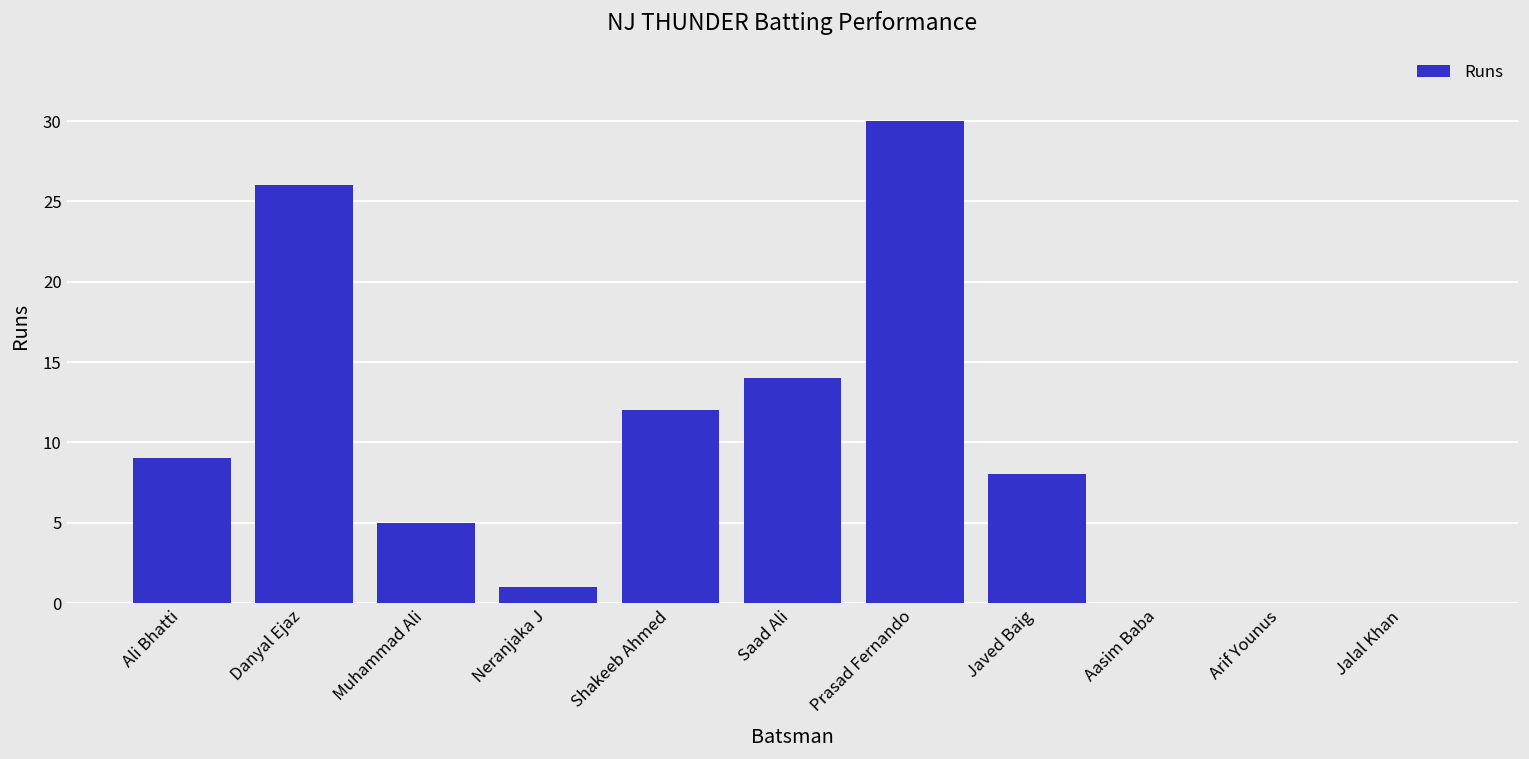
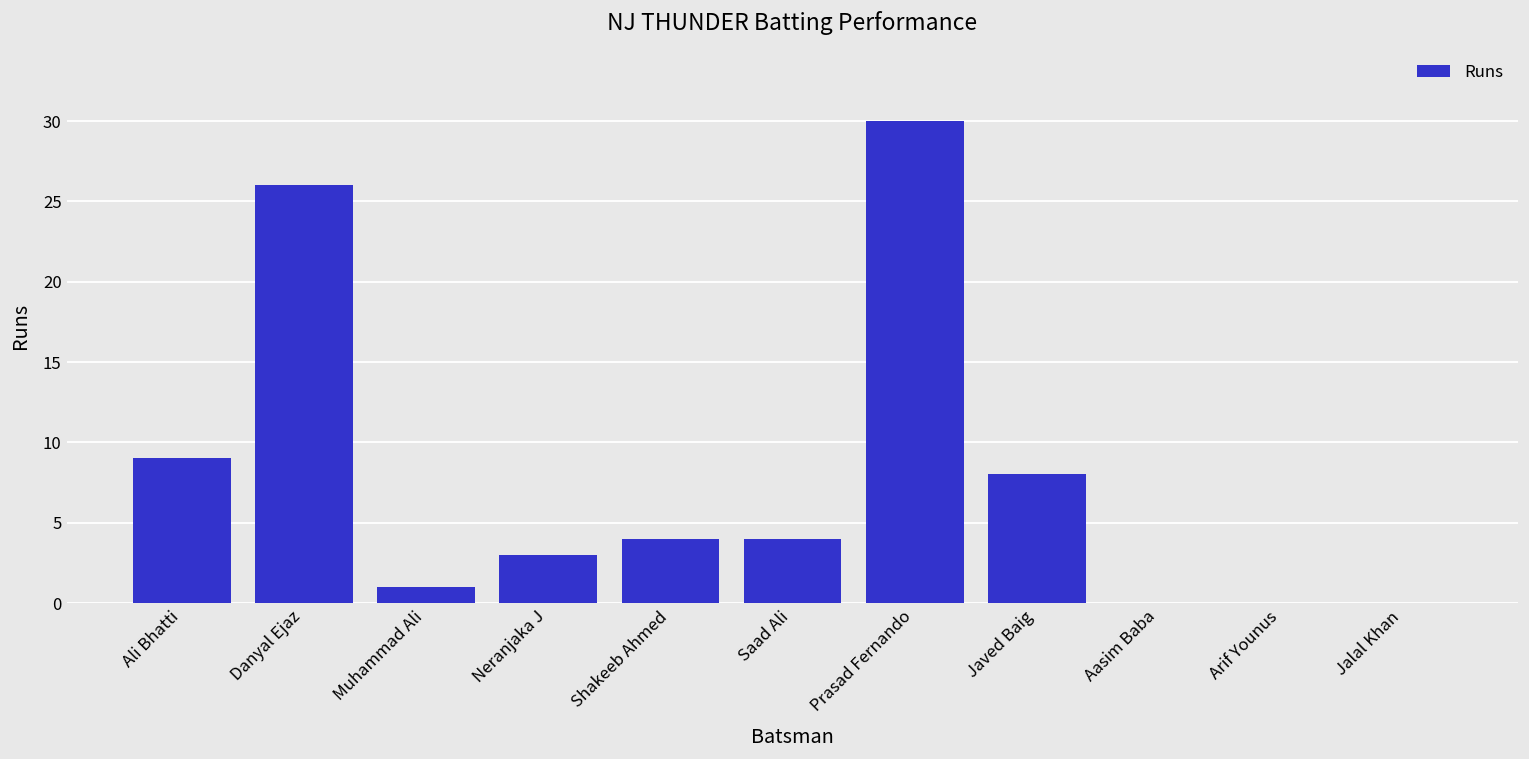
Muhammad Ali: 5 -> 1
Neranjaka J: 1 -> 3
Shakeeb Ahmed: 12 -> 4
Saad Ali: 14 -> 4
